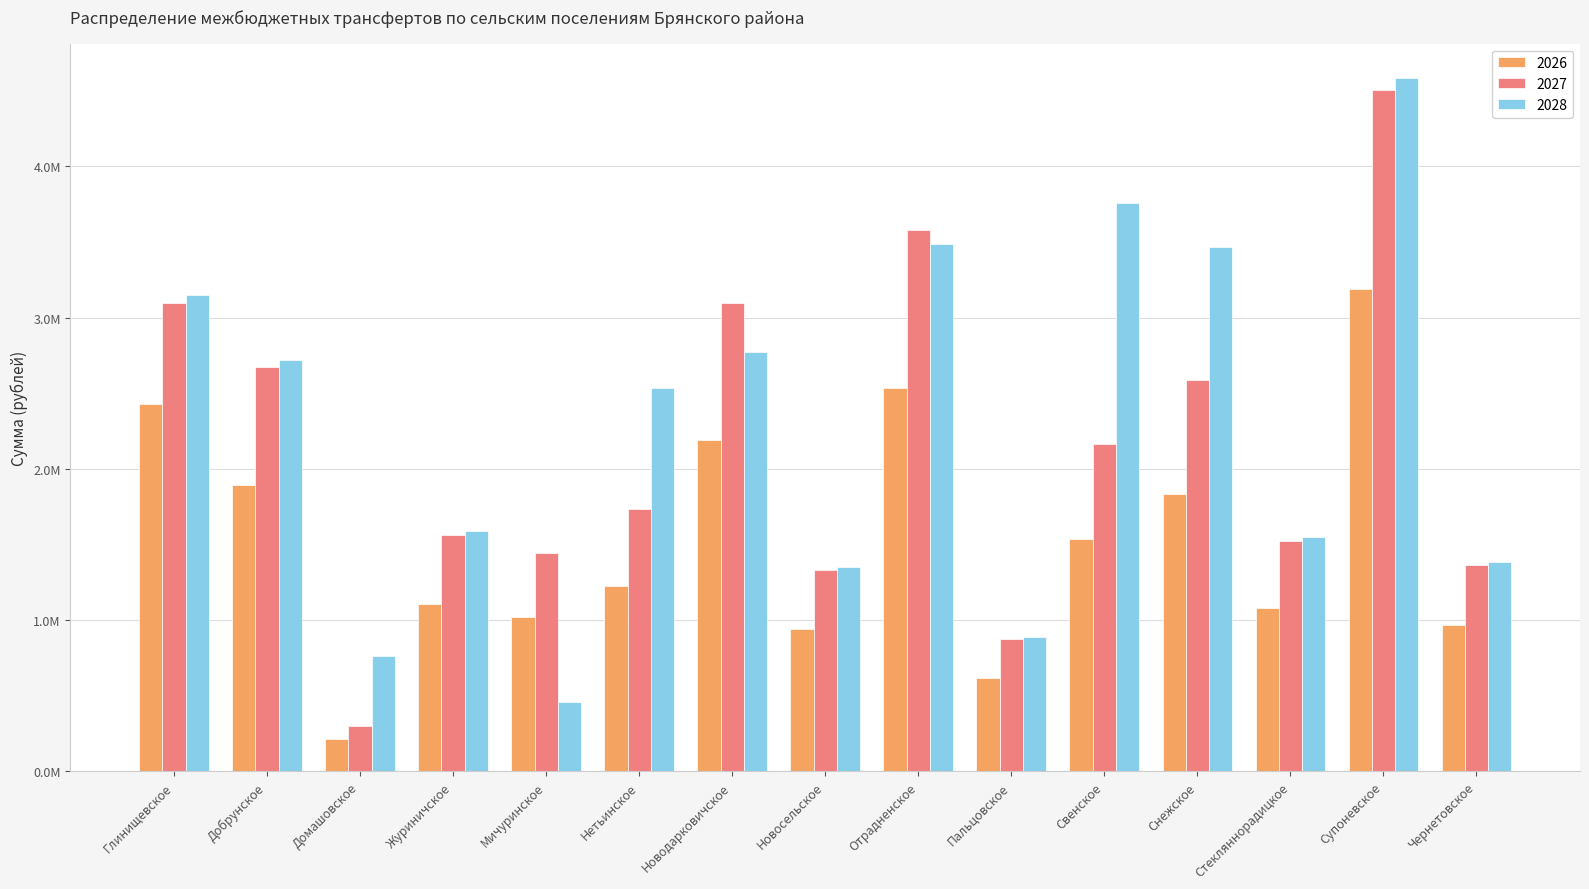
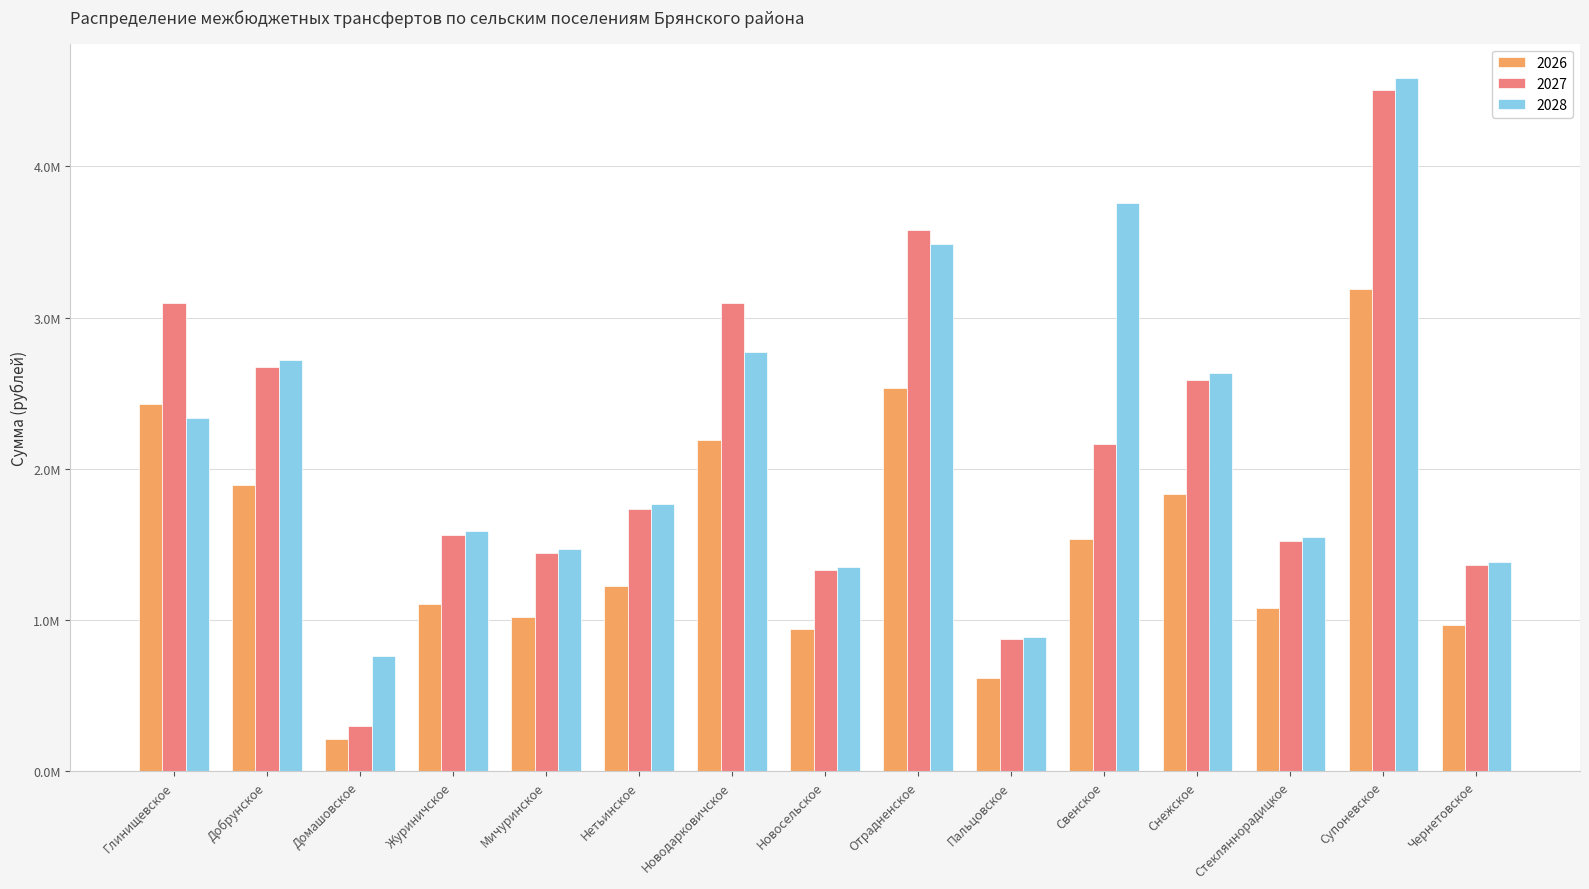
2028, Глинищевское: 3150000 -> 2330000
2028, Мичуринское: 460000 -> 1470000
2028, Нетьинское: 2530000 -> 1770000
2028, Снежское: 3470000 -> 2630000
